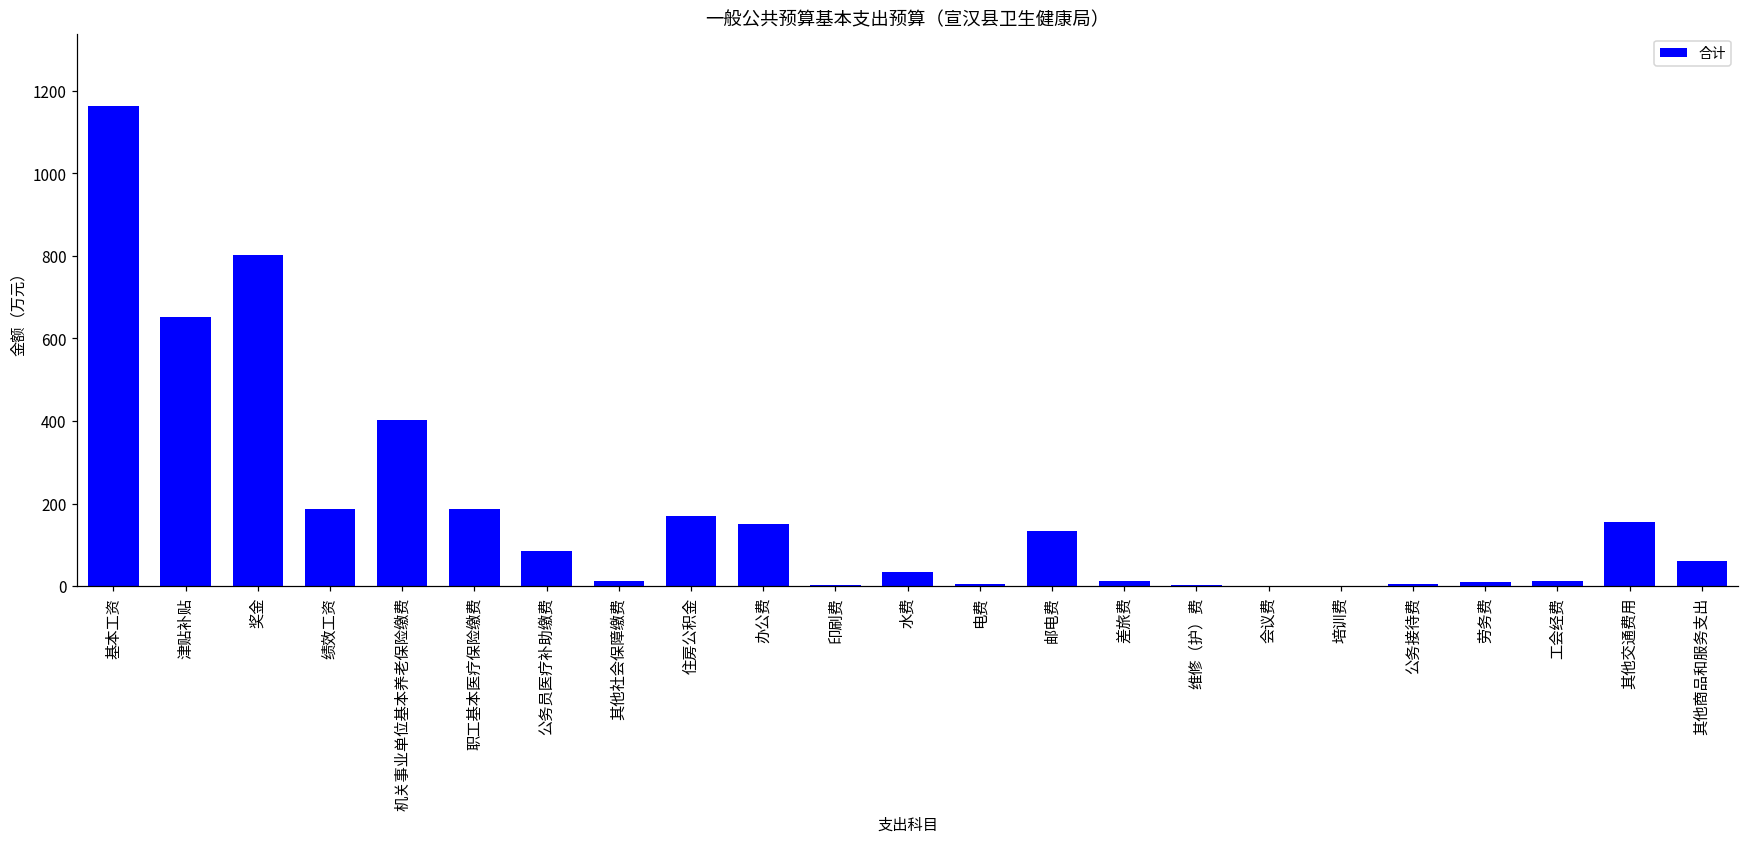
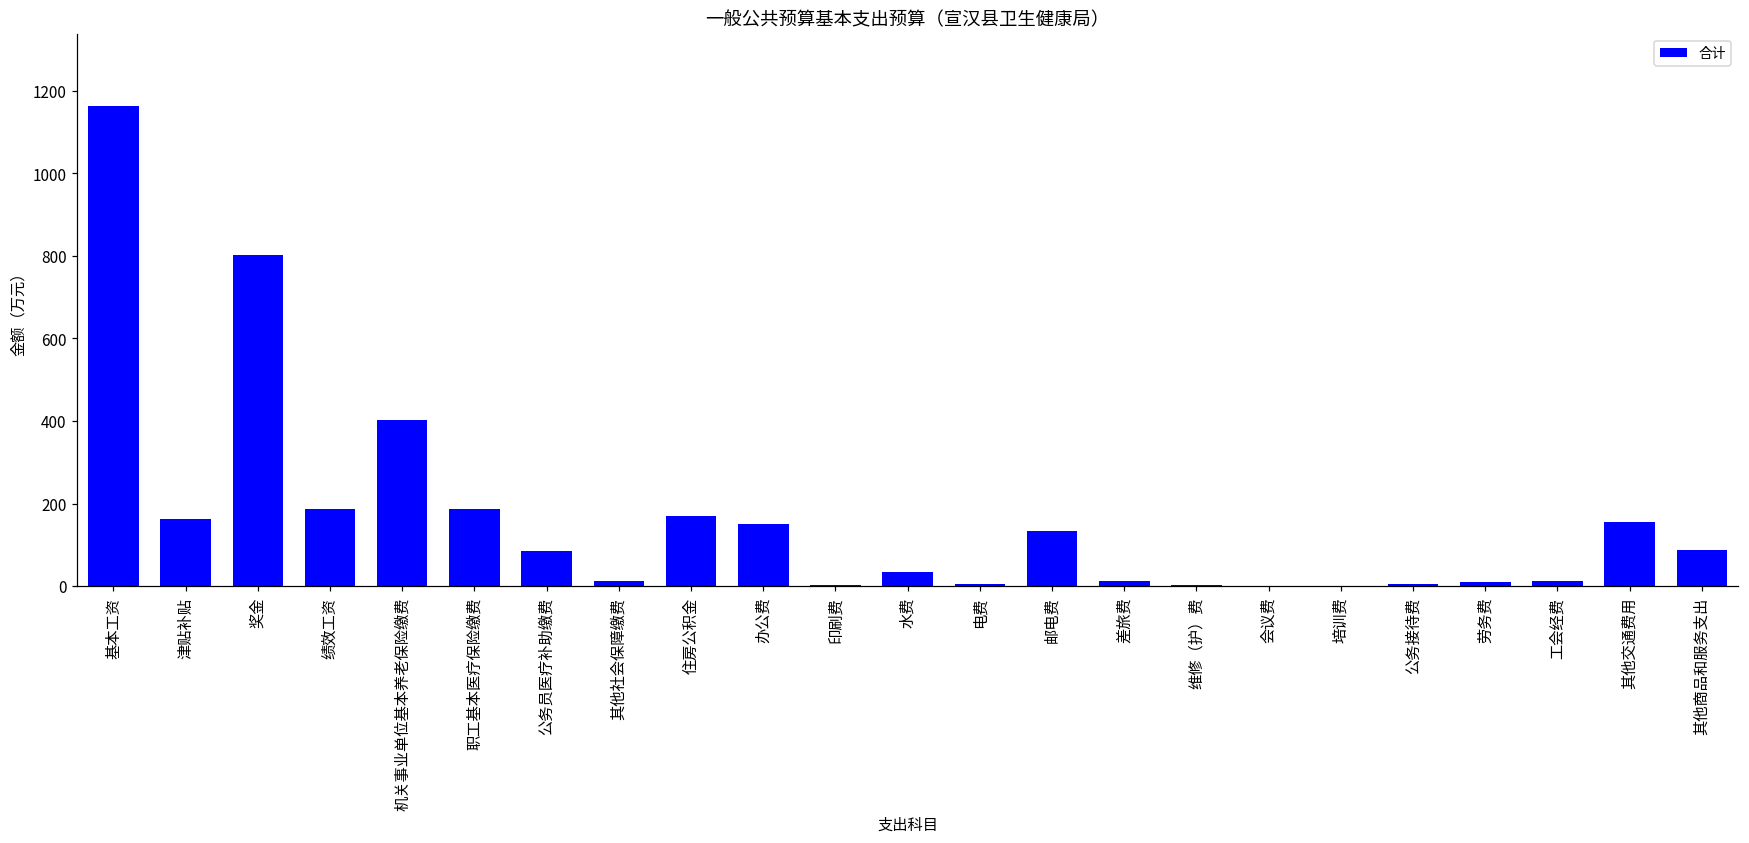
津贴补贴: 650 -> 160
其他商品和服务支出: 60 -> 90
